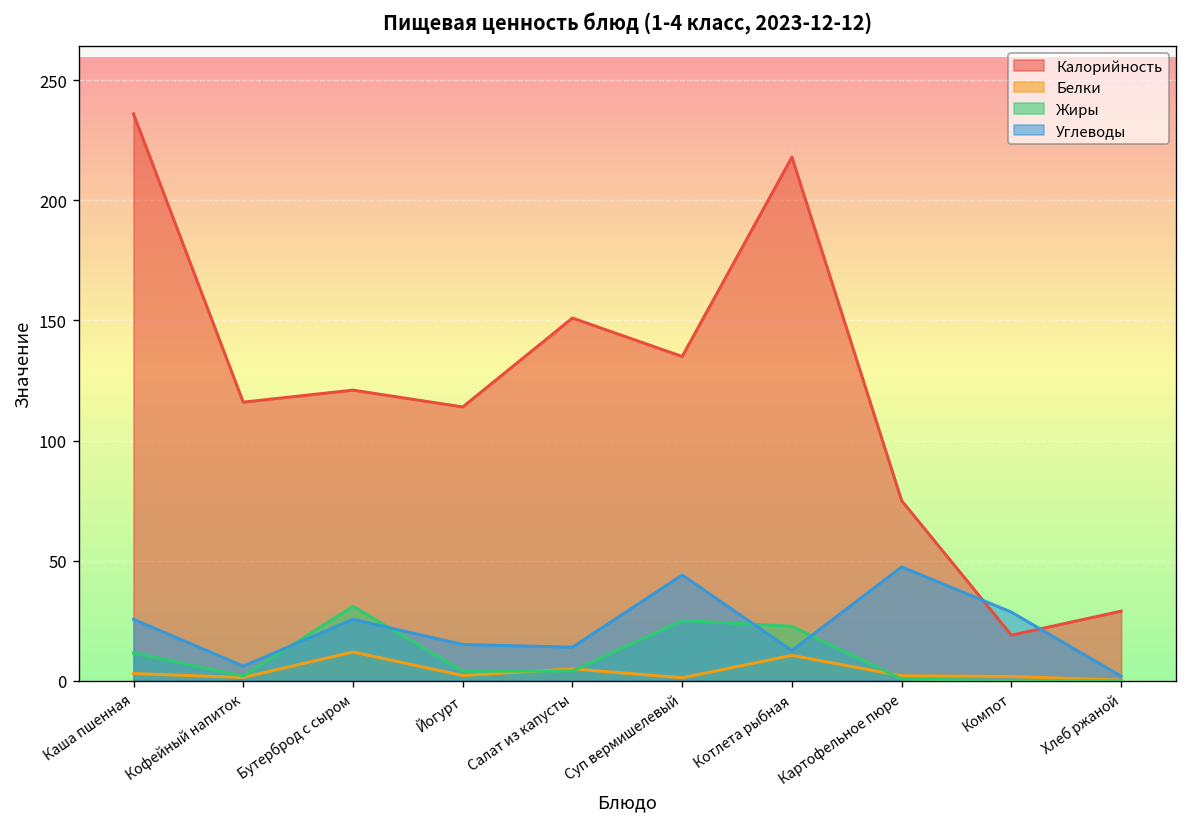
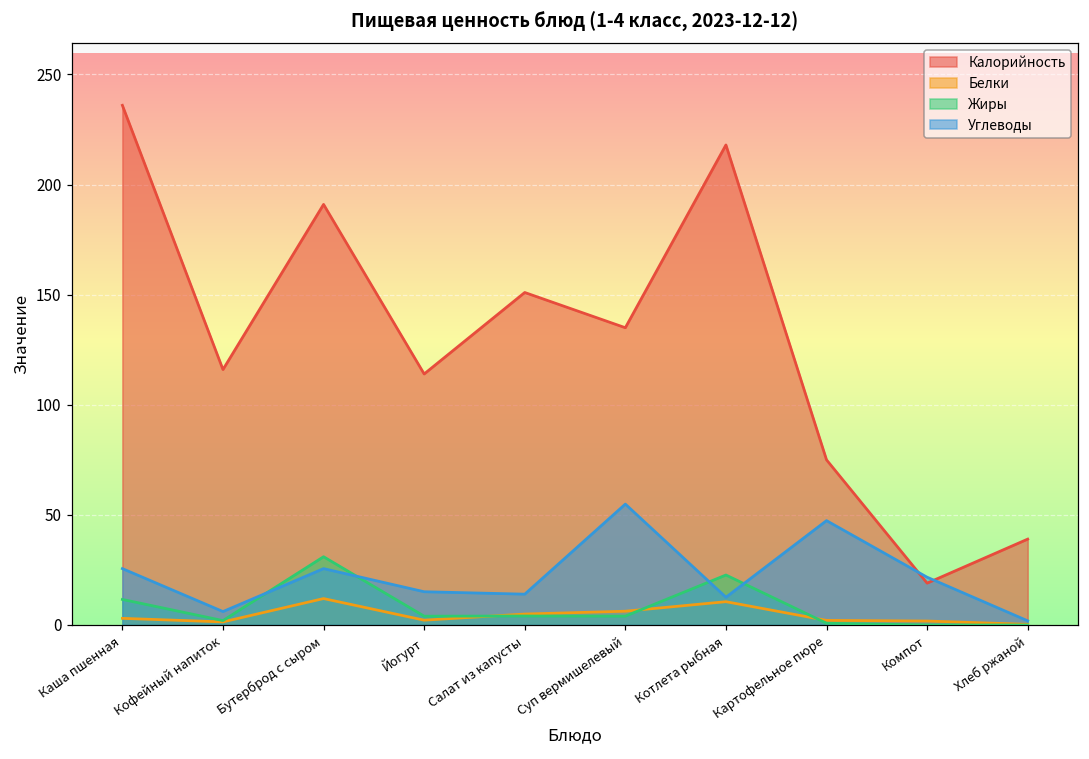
Калорийность, Бутерброд с сыром: 121 -> 191
Белки, Суп вермишелевый: 1 -> 6
Жиры, Суп вермишелевый: 25 -> 4
Углеводы, Суп вермишелевый: 44 -> 55
Углеводы, Компот: 29 -> 22
Калорийность, Хлеб ржаной: 29 -> 39
